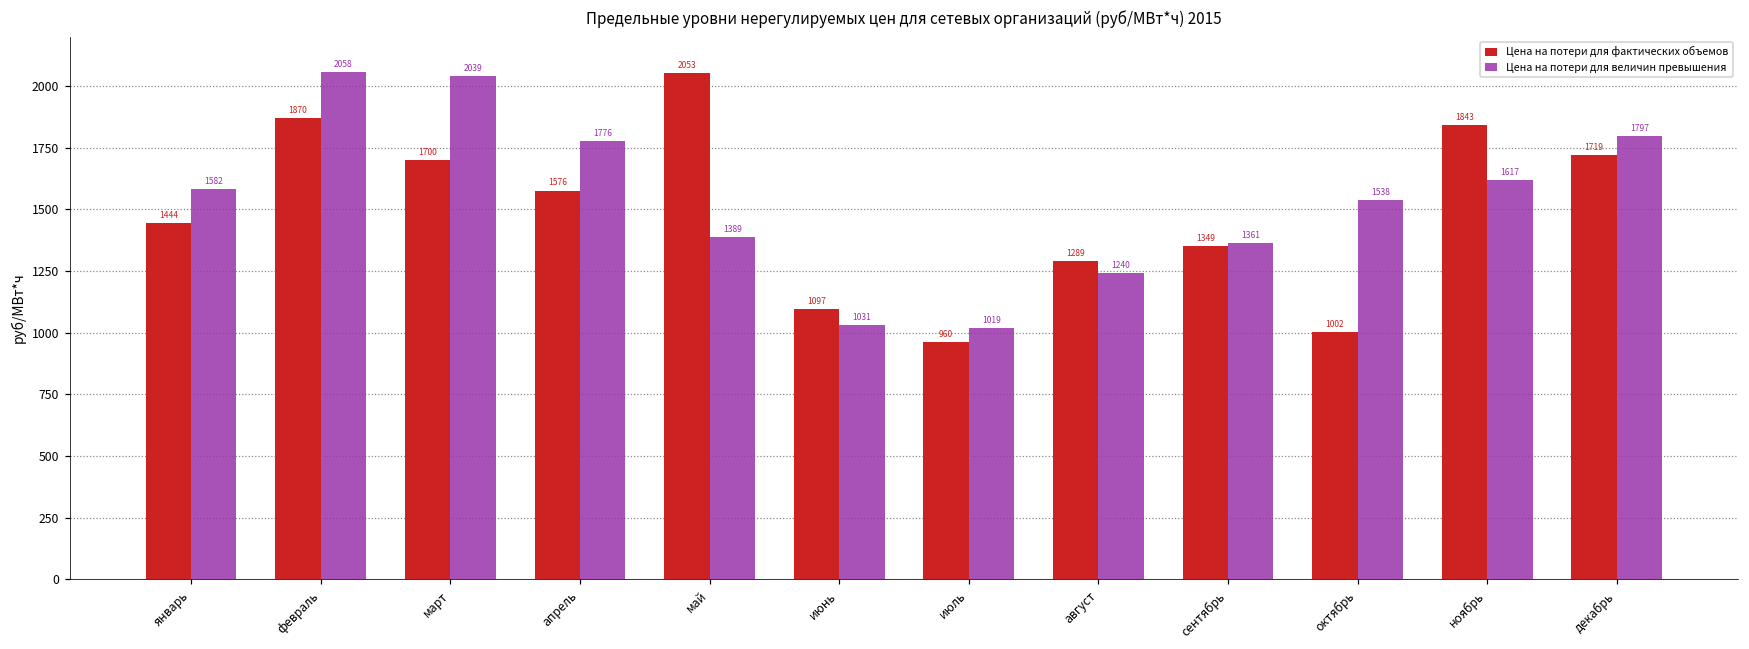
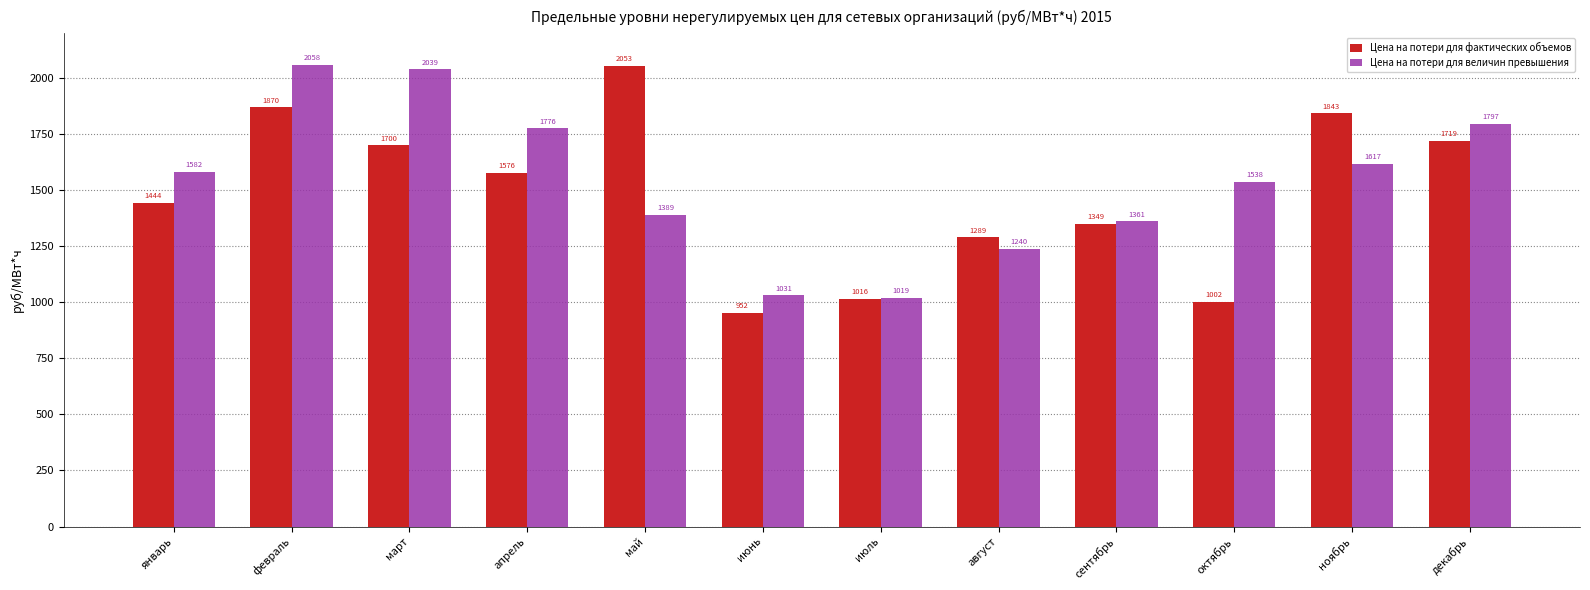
Цена на потери для фактических объемов, июнь: 1097 -> 952
Цена на потери для фактических объемов, июль: 960 -> 1016
